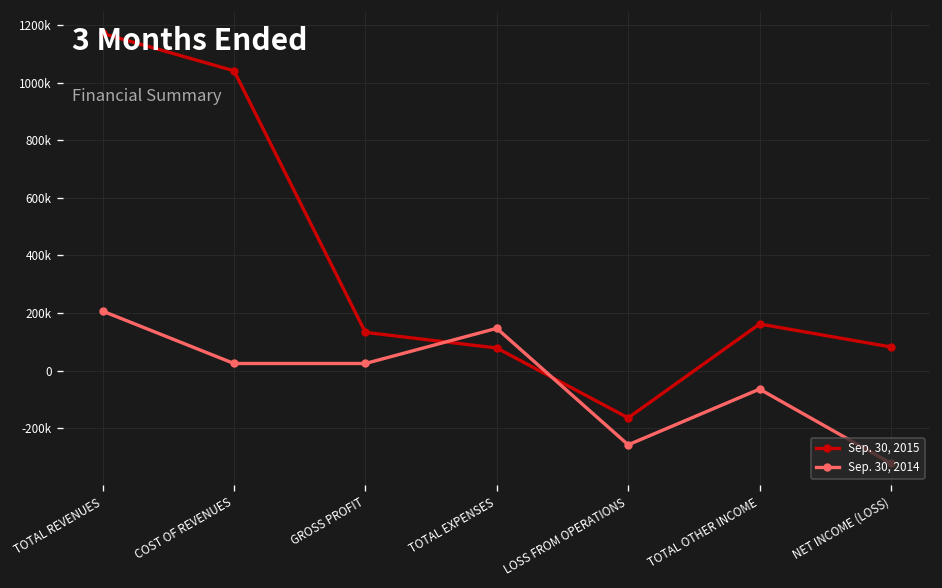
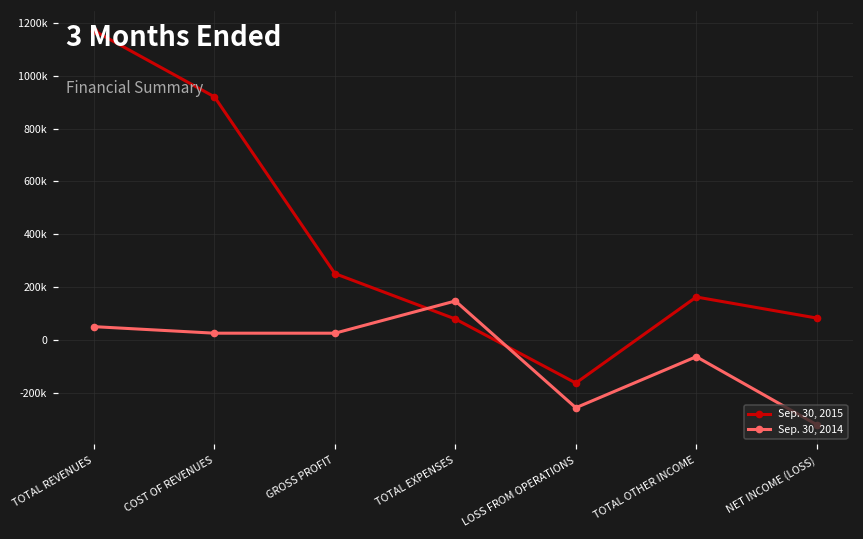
Sep. 30, 2014, TOTAL REVENUES: 210000 -> 50000
Sep. 30, 2015, COST OF REVENUES: 1040000 -> 920000
Sep. 30, 2015, GROSS PROFIT: 130000 -> 250000
